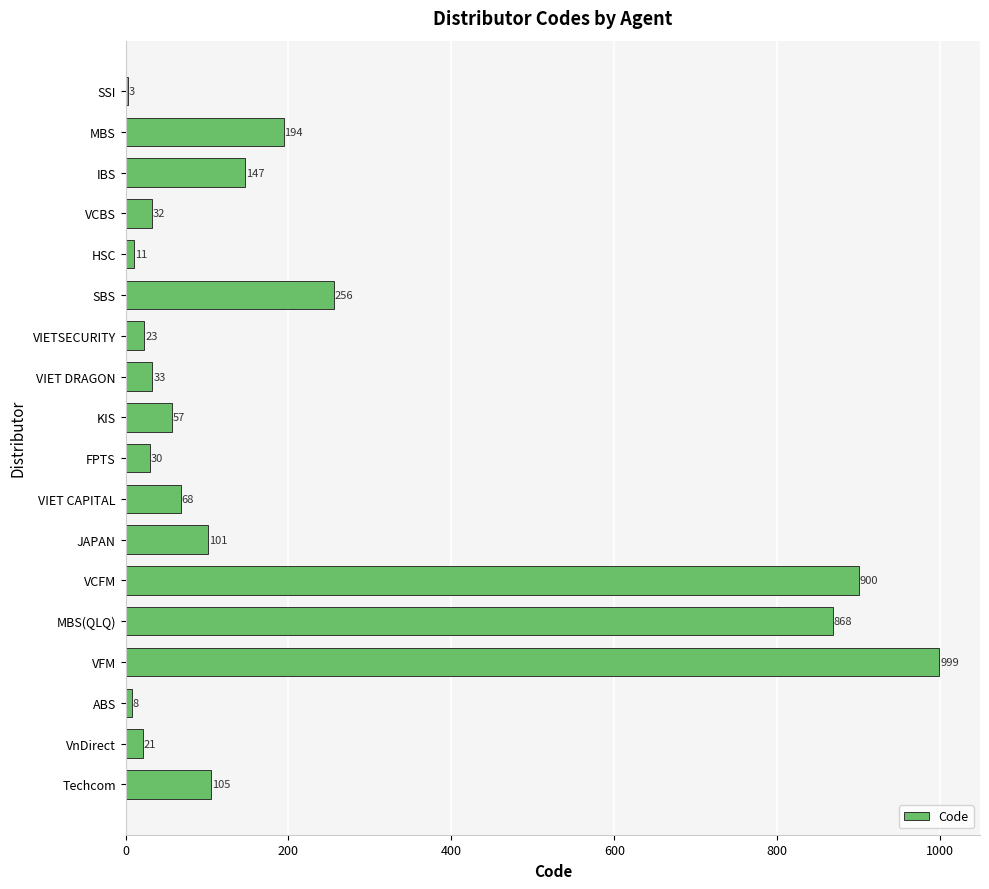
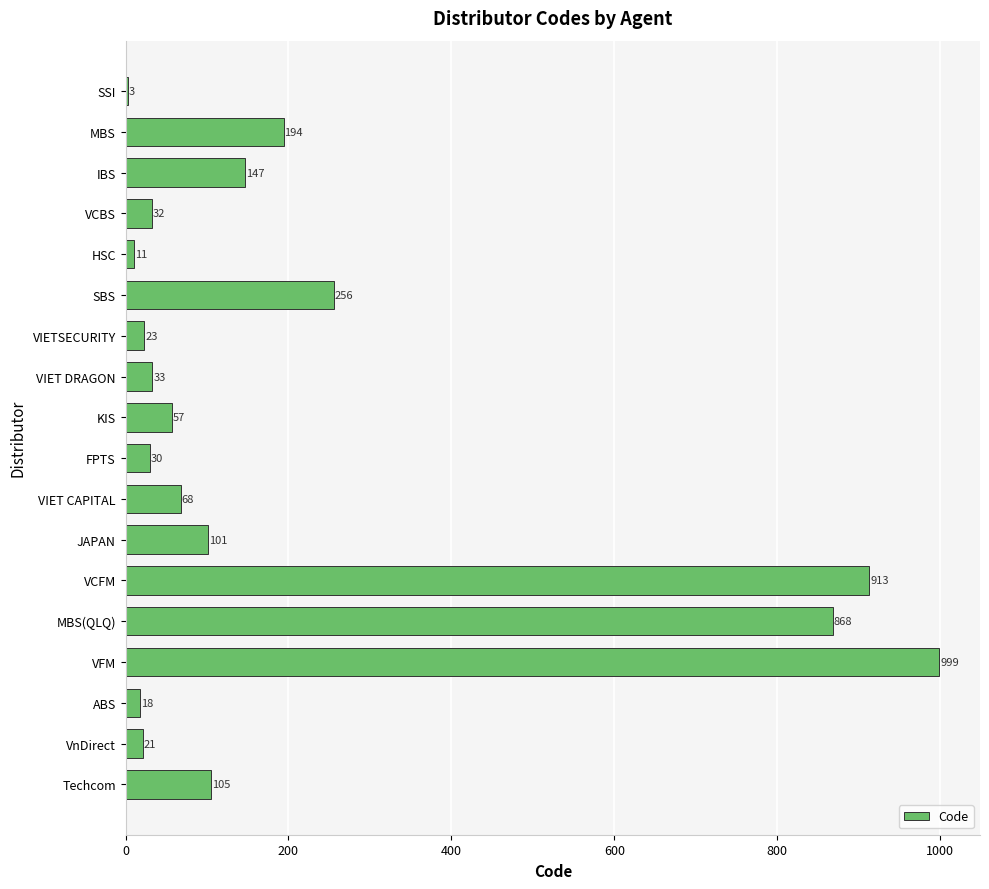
VCFM: 900 -> 913
ABS: 8 -> 18
